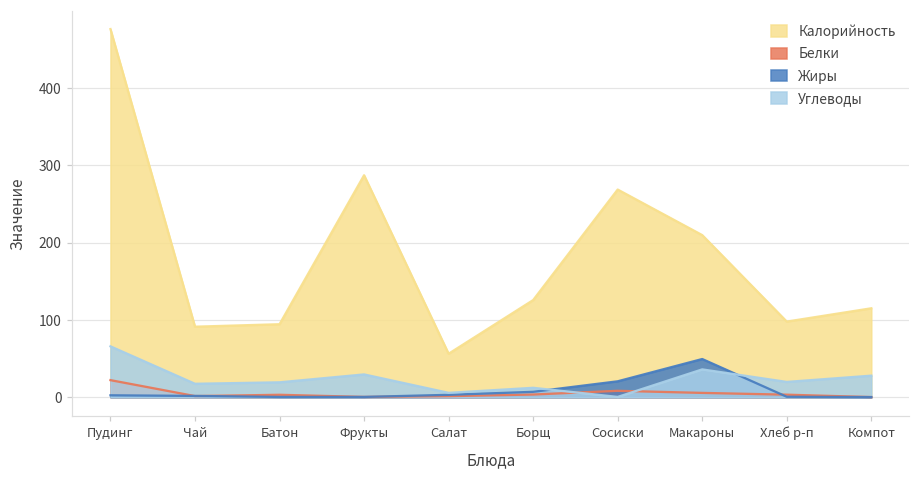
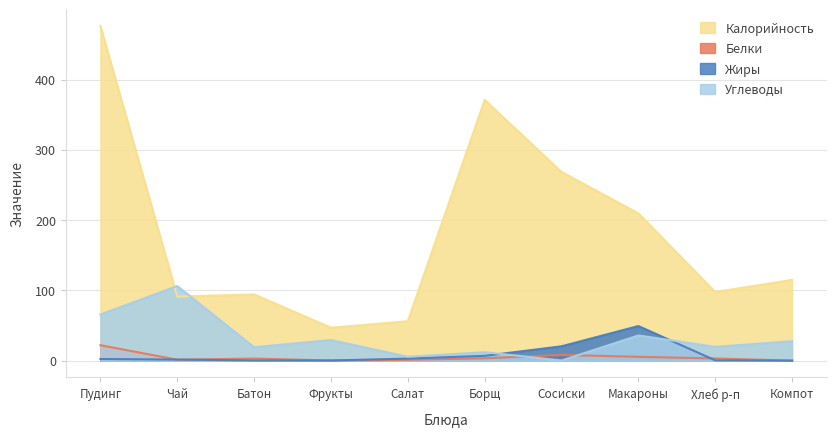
Углеводы, Чай: 20 -> 110
Калорийность, Фрукты: 290 -> 50
Калорийность, Борщ: 130 -> 370
